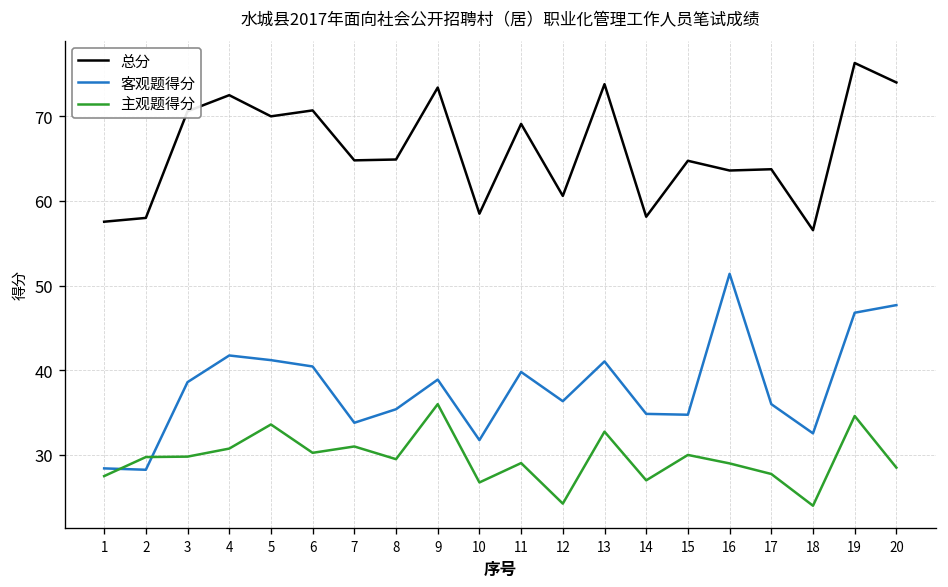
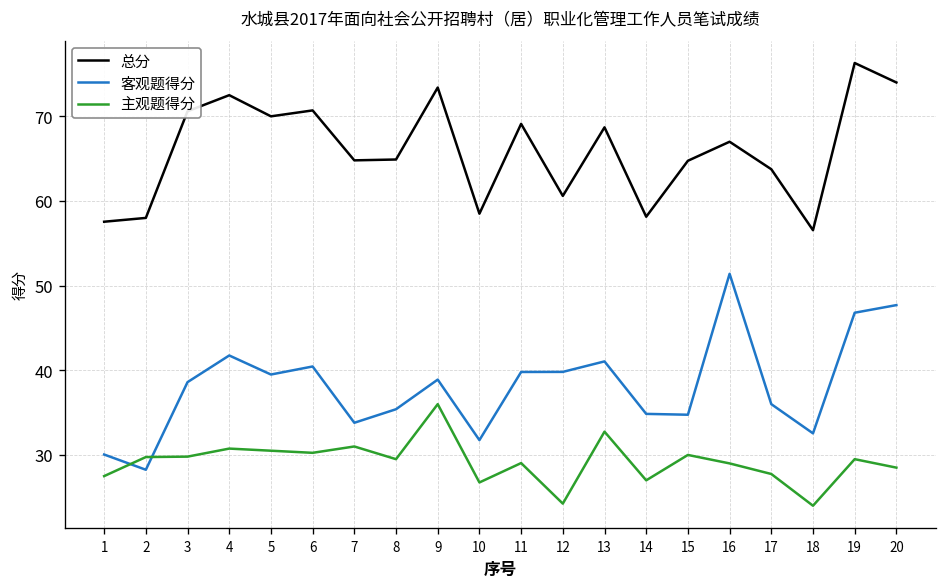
客观题得分, 1: 28 -> 30
客观题得分, 5: 41 -> 40
主观题得分, 5: 34 -> 31
客观题得分, 12: 36 -> 40
总分, 13: 74 -> 69
总分, 16: 64 -> 67
主观题得分, 19: 35 -> 30
